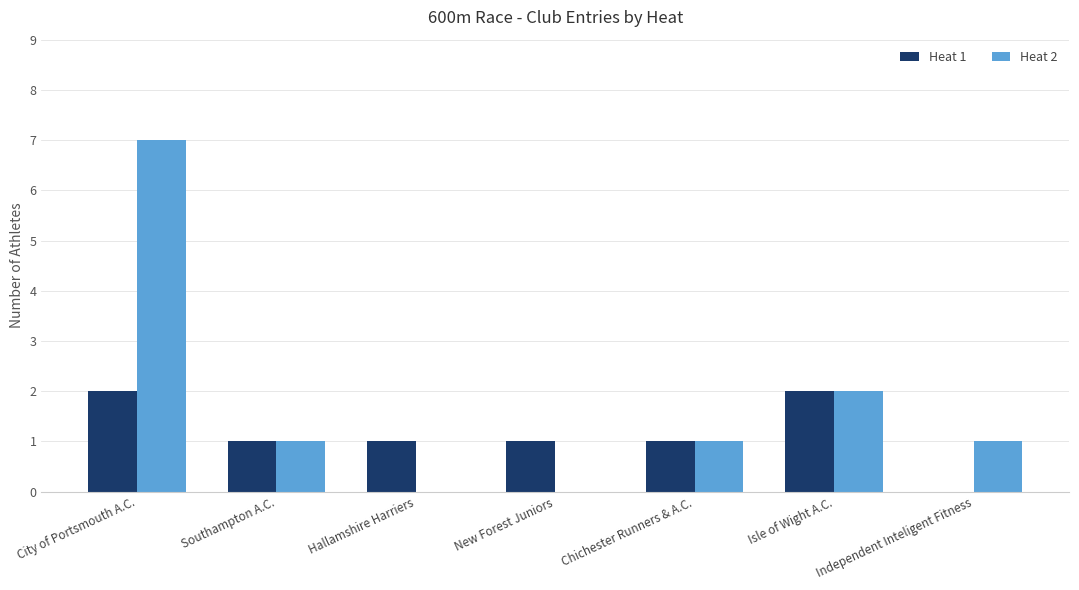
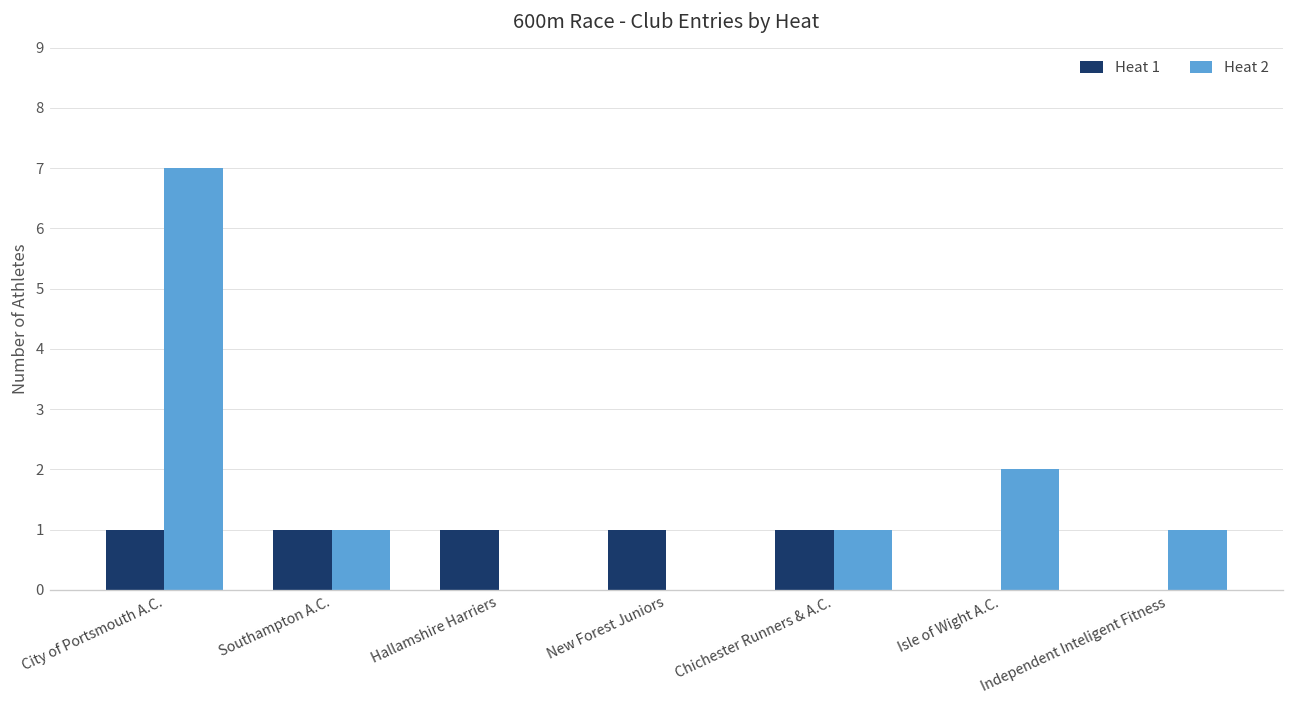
Heat 1, City of Portsmouth A.C.: 2 -> 1
Heat 1, Isle of Wight A.C.: 2 -> 0
